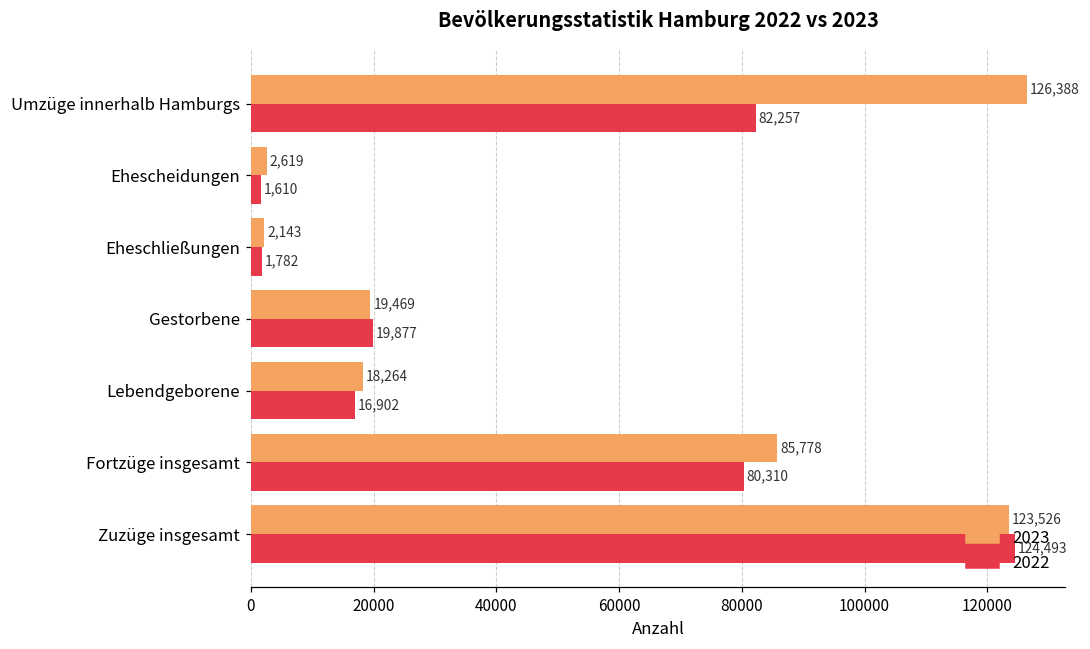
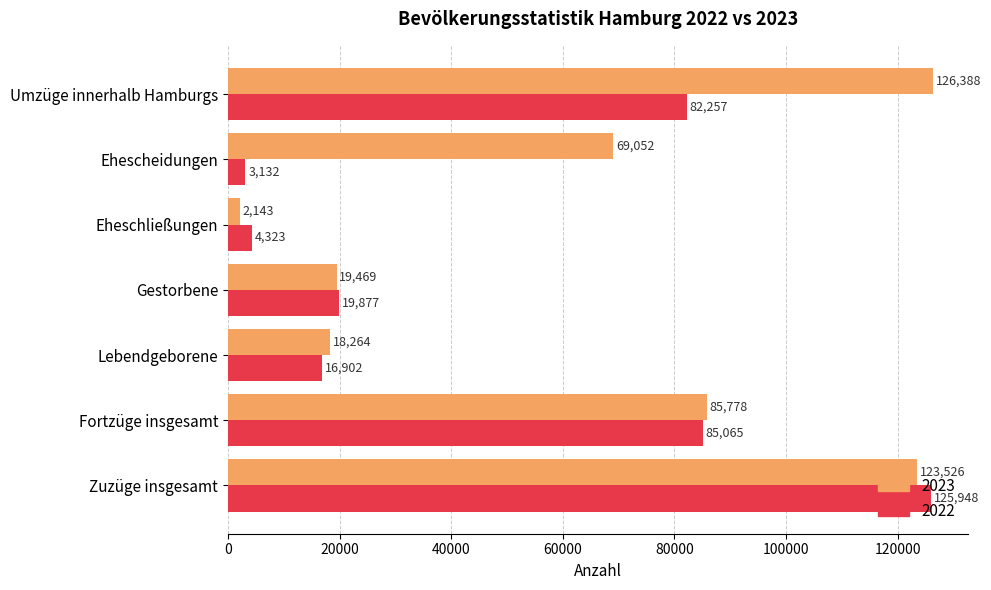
2023, Ehescheidungen: 2,619 -> 69,052
2022, Ehescheidungen: 1,610 -> 3,132
2022, Eheschließungen: 1,782 -> 4,323
2022, Fortzüge insgesamt: 80,310 -> 85,065
2022, Zuzüge insgesamt: 124,493 -> 125,948
